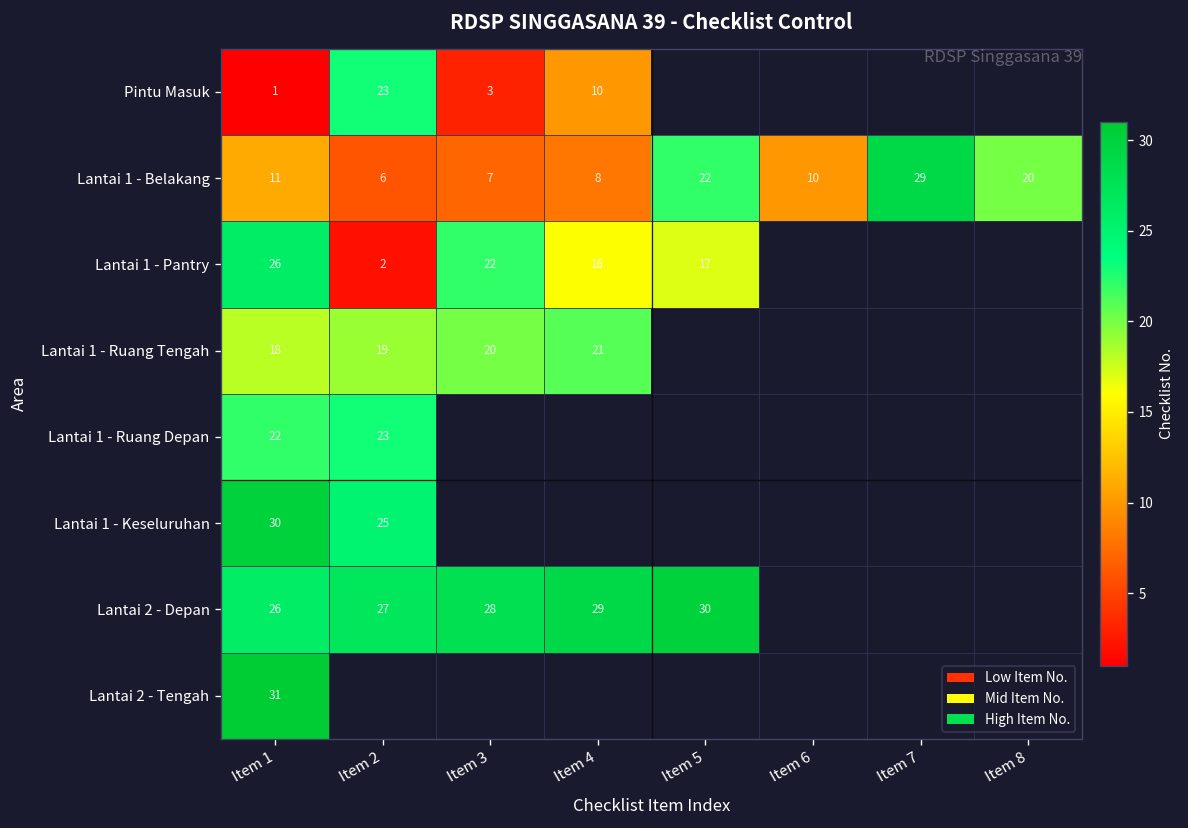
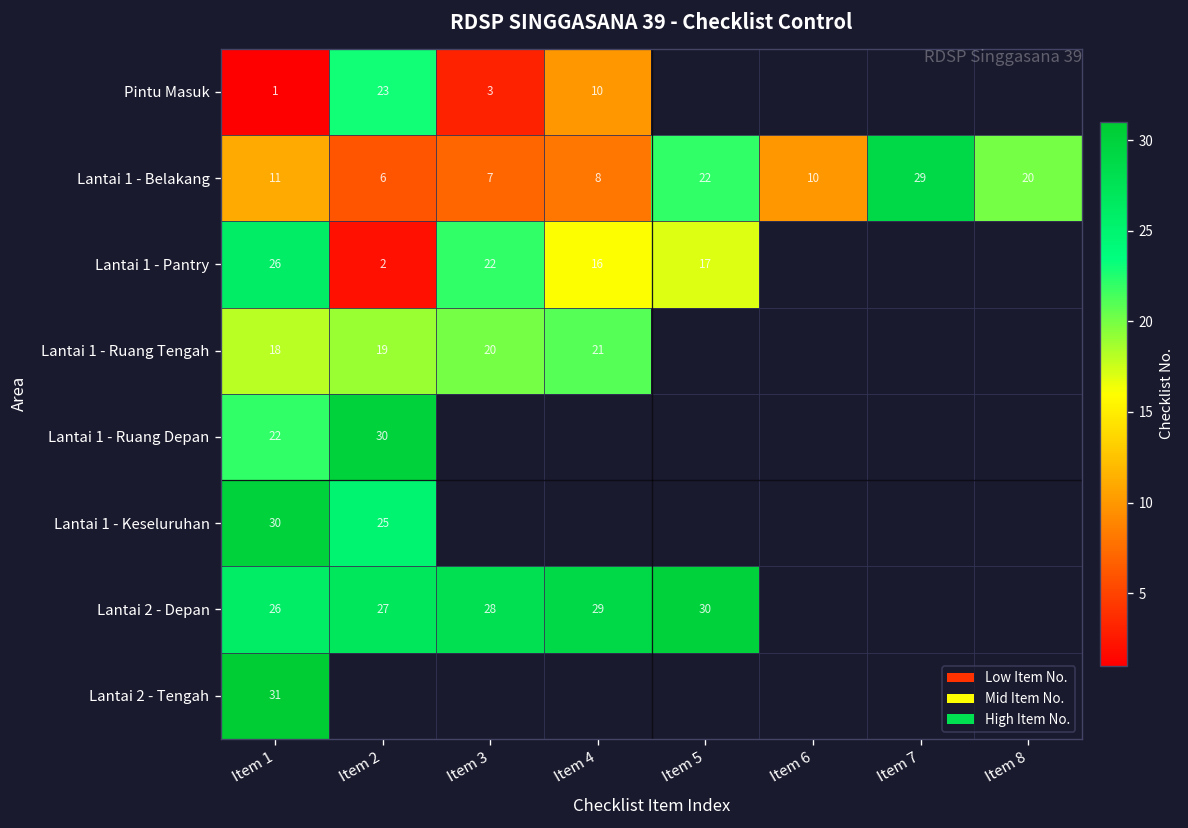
Lantai 1 - Ruang Depan, Item 2: 23 -> 30
